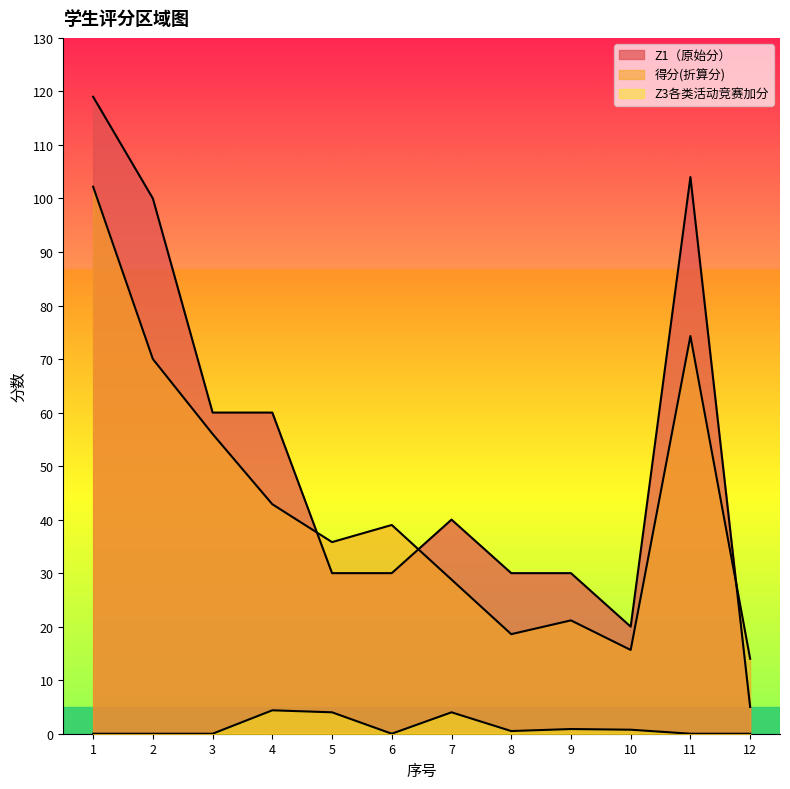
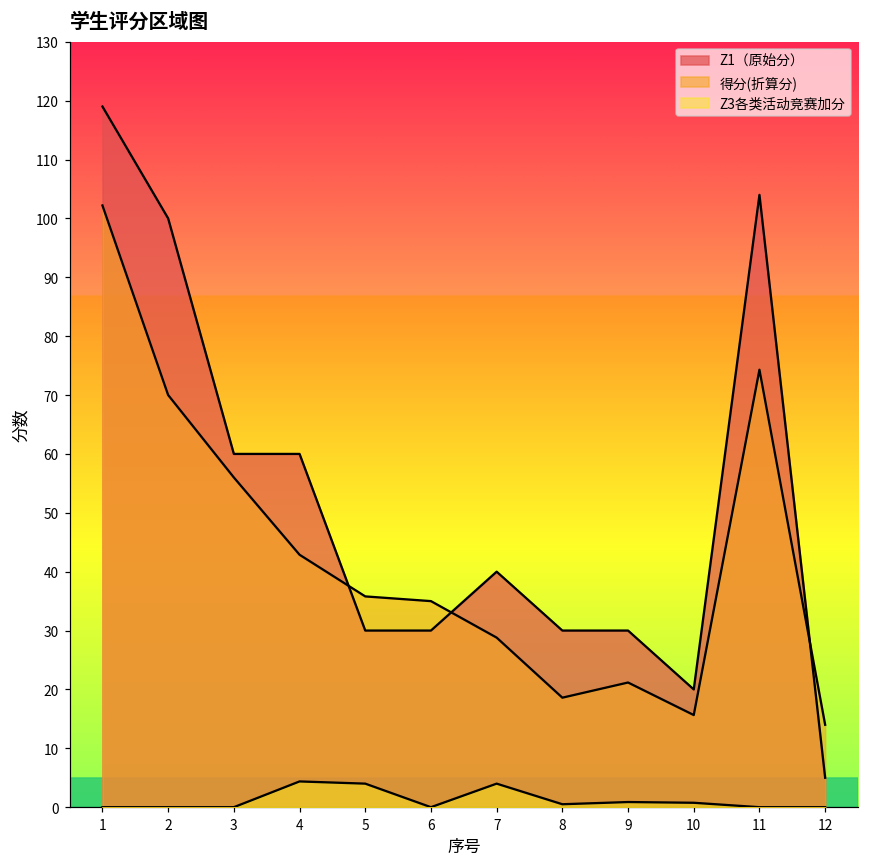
得分(折算分), 6: 39 -> 35
